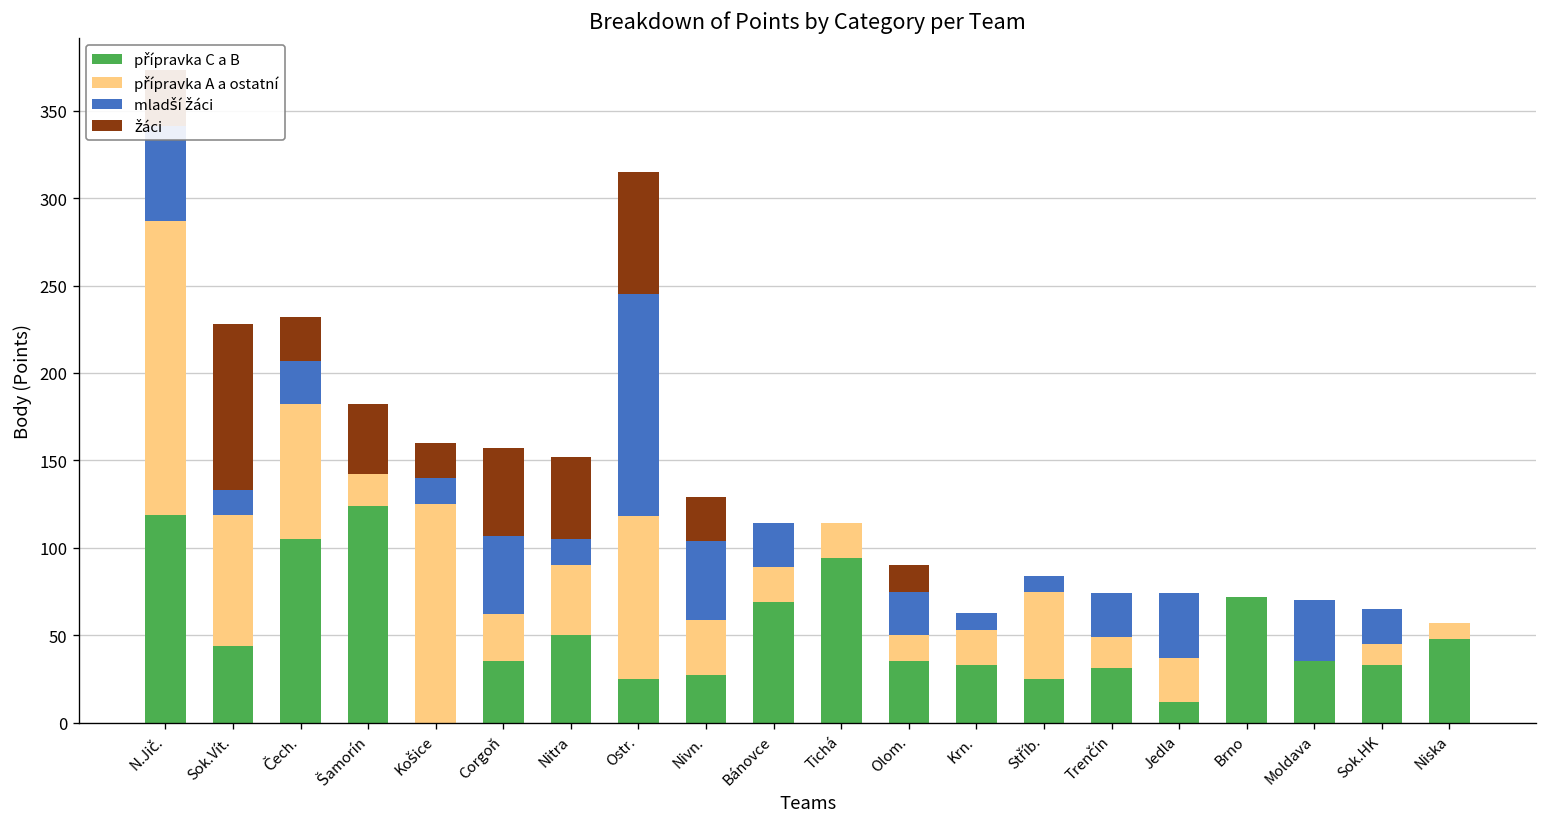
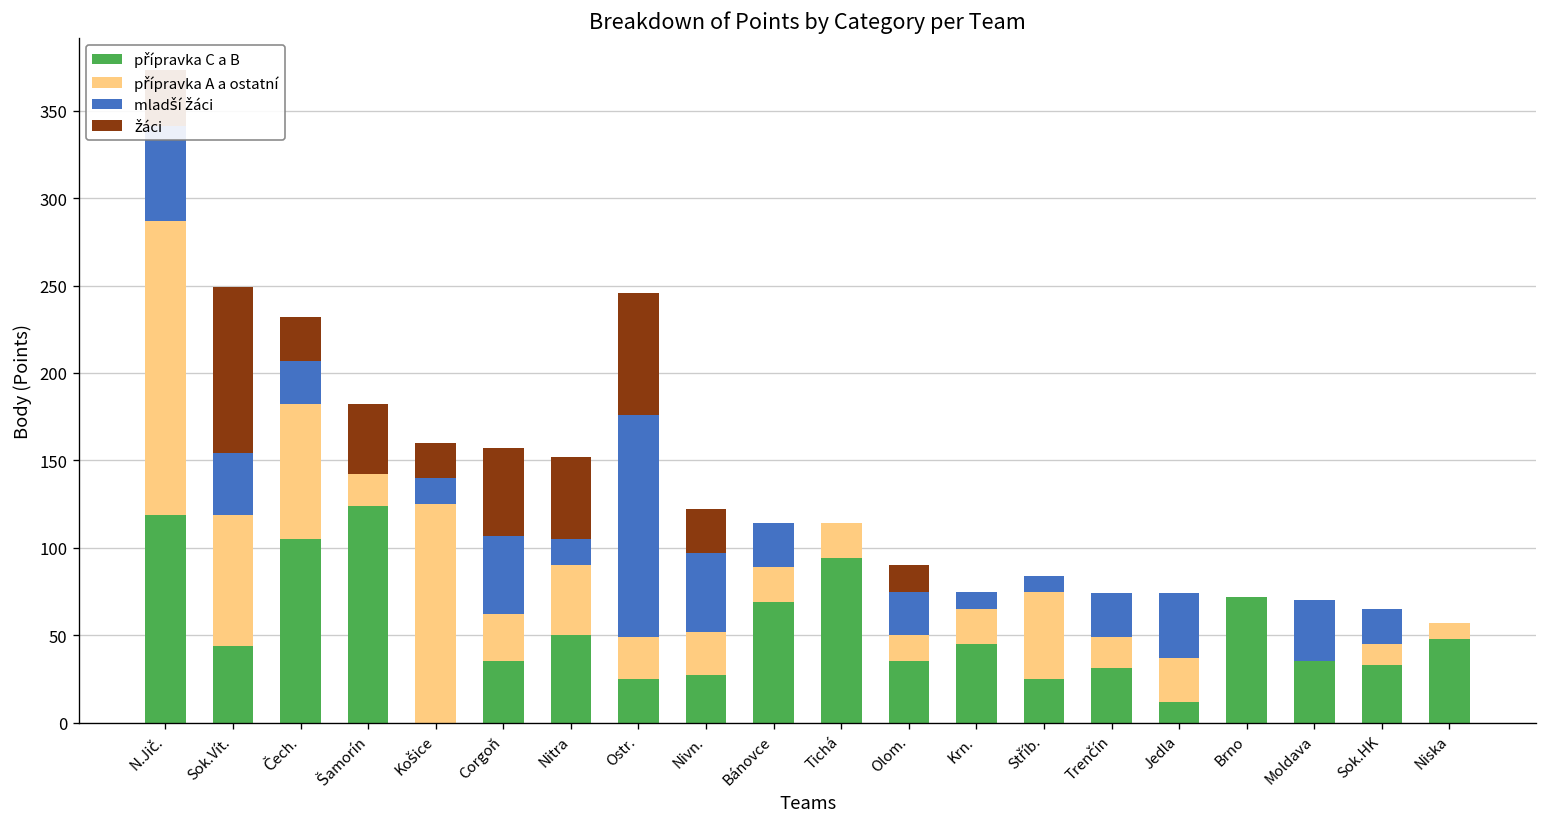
mladší žáci, Sok.Vít.: 14 -> 35
přípravka A a ostatní, Ostr.: 93 -> 24
přípravka A a ostatní, Nivn.: 32 -> 25
přípravka C a B, Krn.: 33 -> 45
